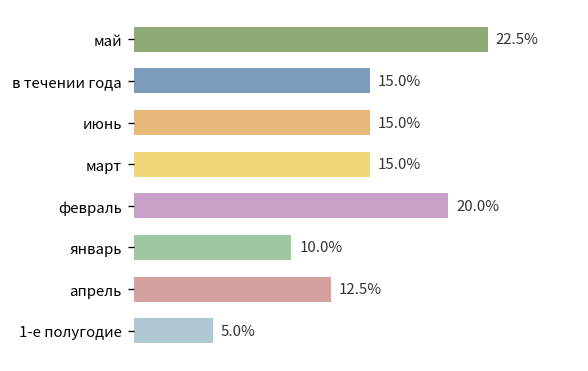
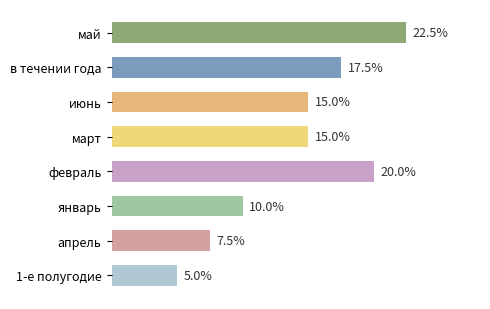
в течении года: 15.0% -> 17.5%
апрель: 12.5% -> 7.5%
